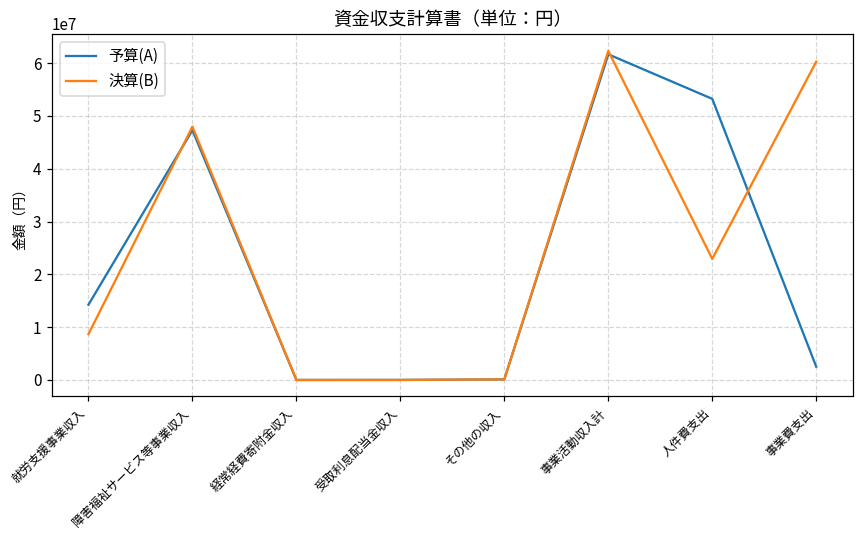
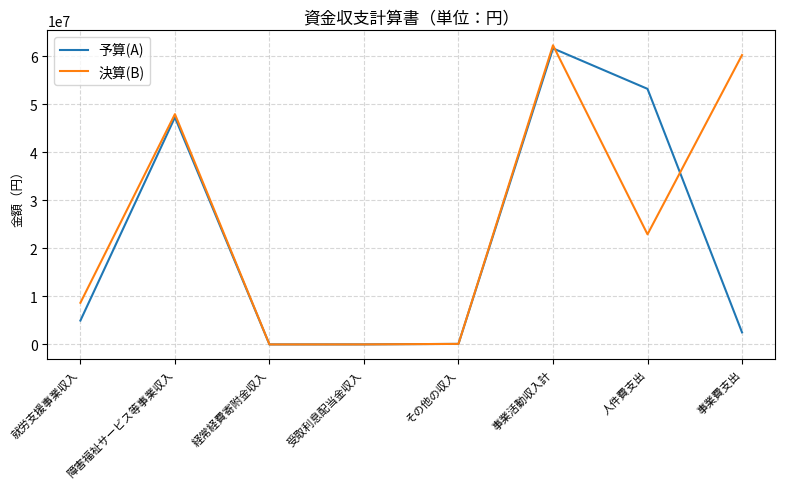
予算(A), 就労支援事業収入: 14000000 -> 5000000
